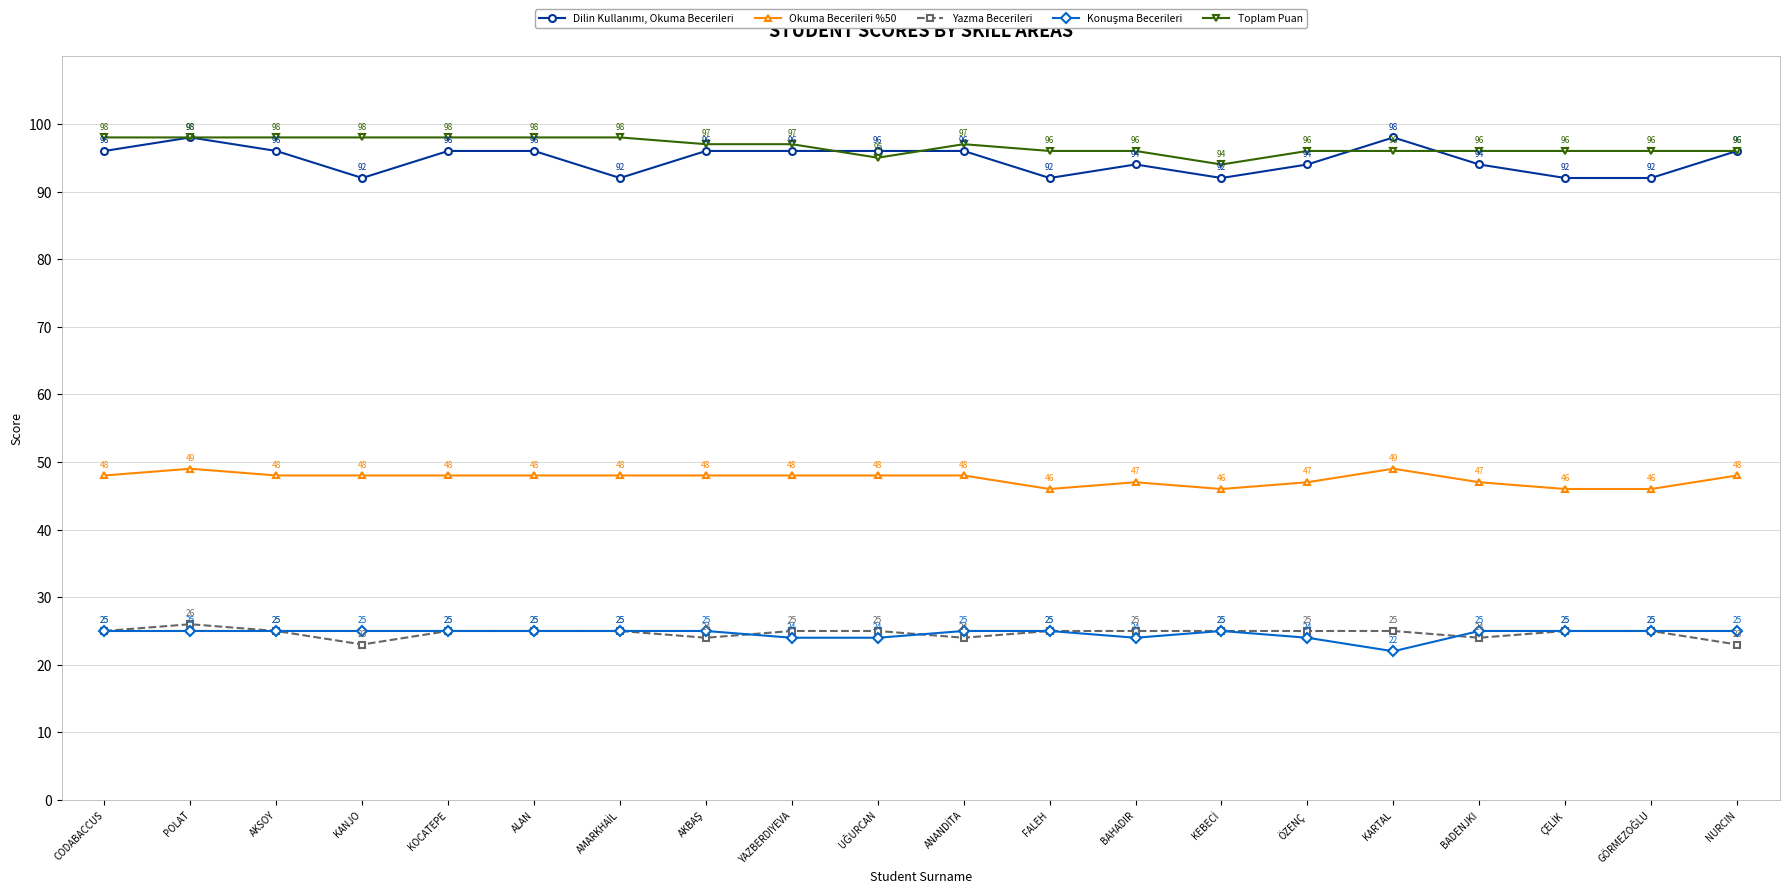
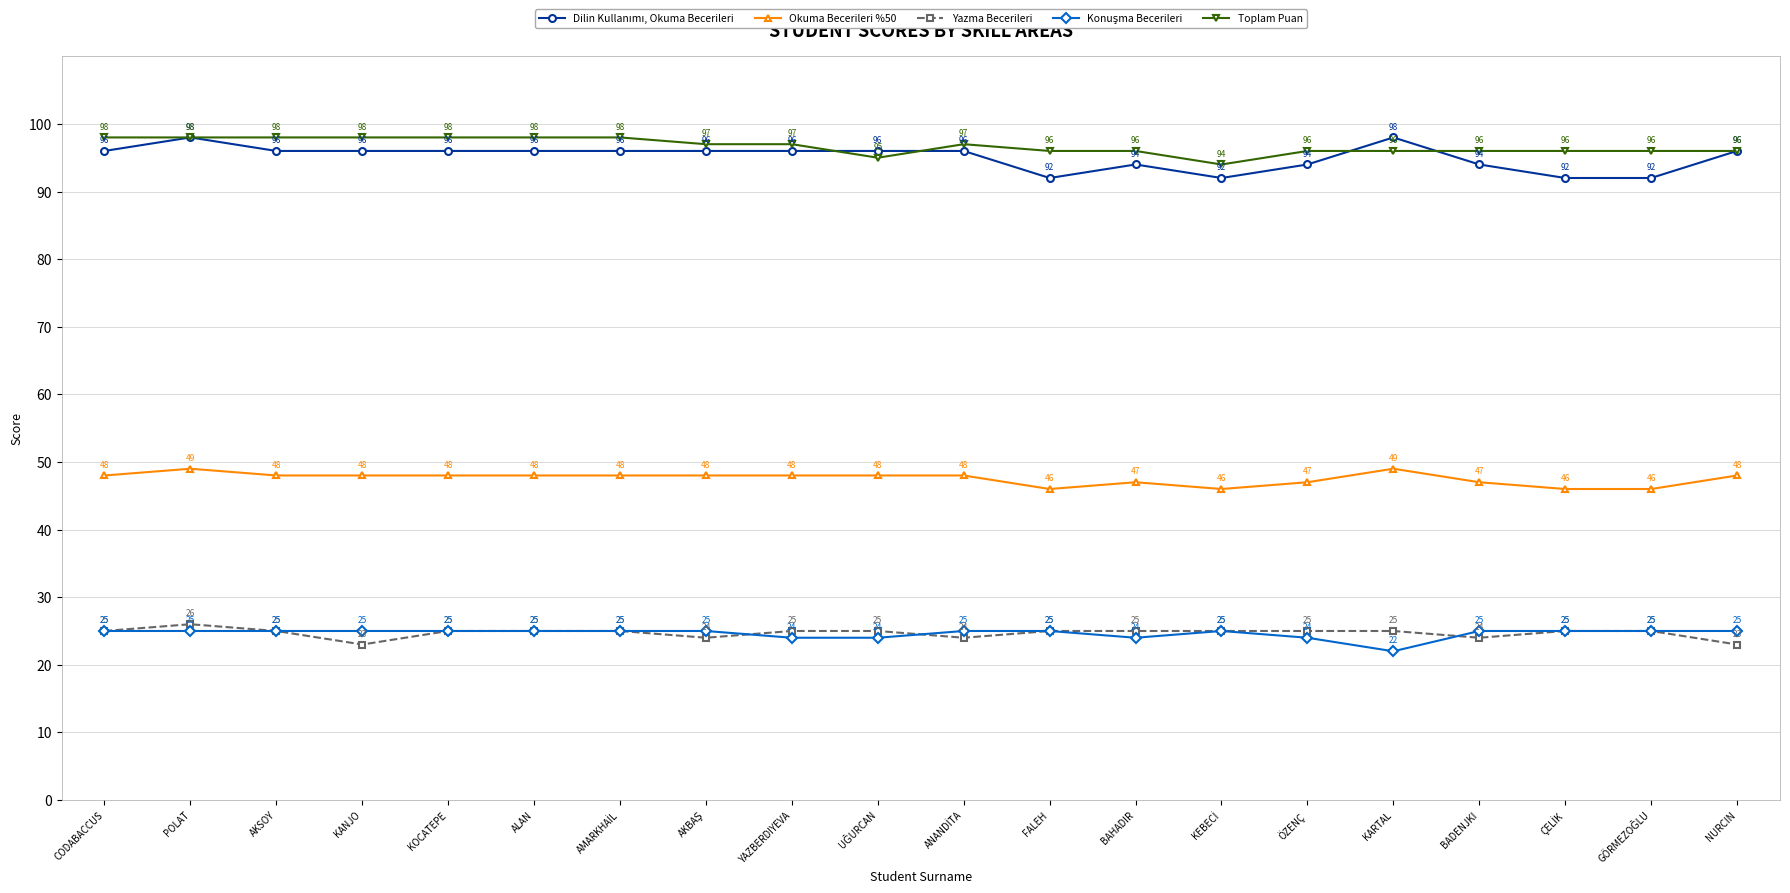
Dilin Kullanımı, Okuma Becerileri, KANJO: 92 -> 96
Dilin Kullanımı, Okuma Becerileri, AMARKHAİL: 92 -> 96
